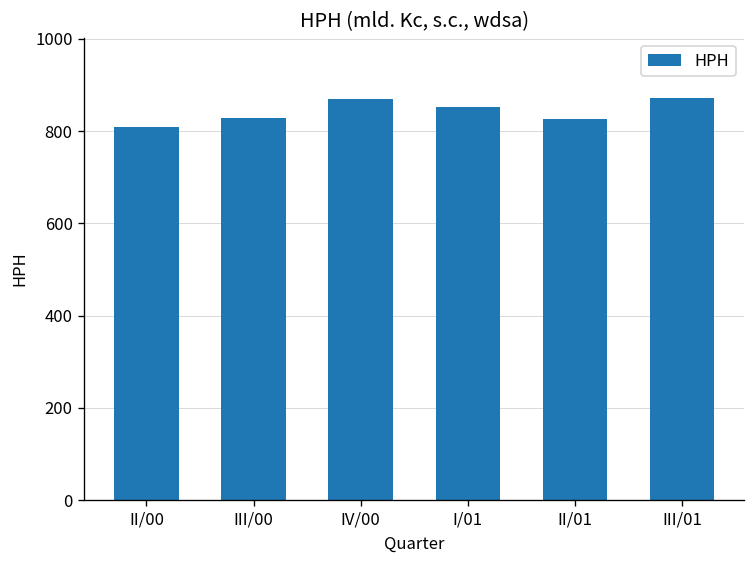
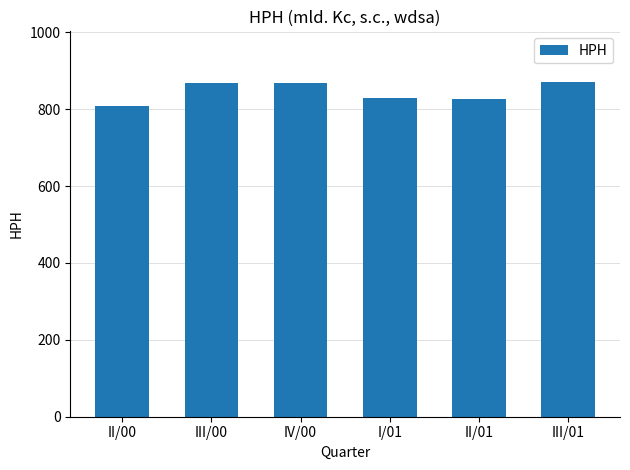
III/00: 830 -> 870
I/01: 850 -> 830
